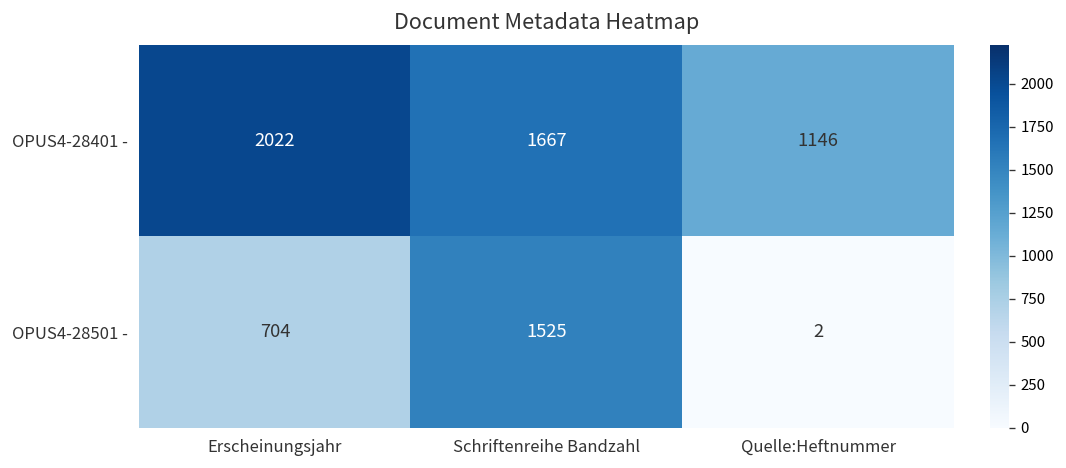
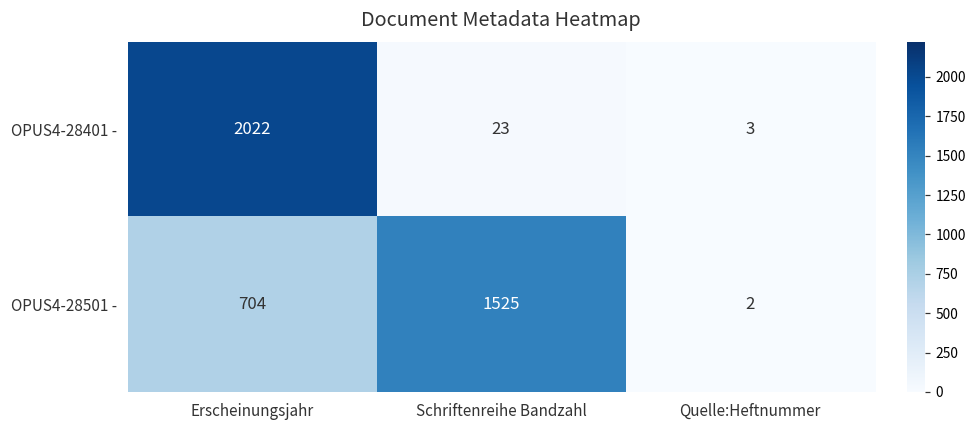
OPUS4-28401 -, Schriftenreihe Bandzahl: 1667 -> 23
OPUS4-28401 -, Quelle:Heftnummer: 1146 -> 3
